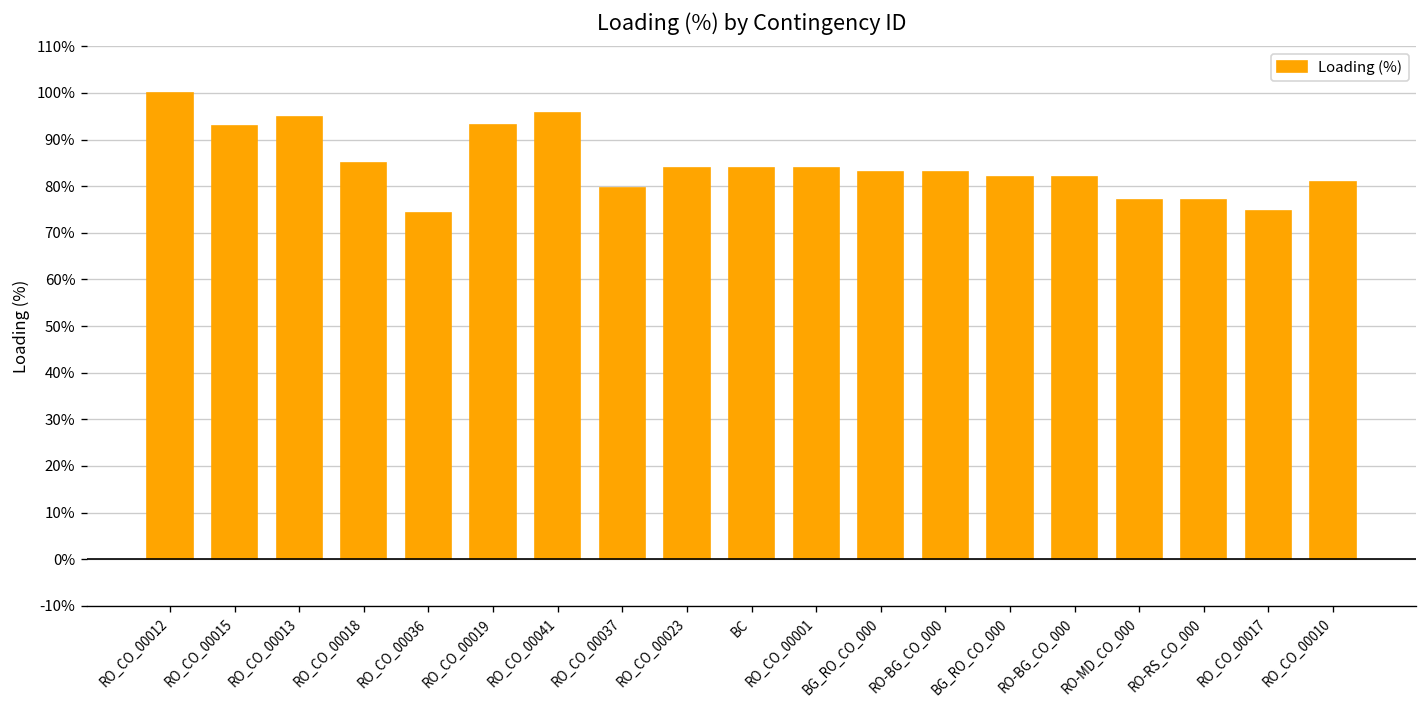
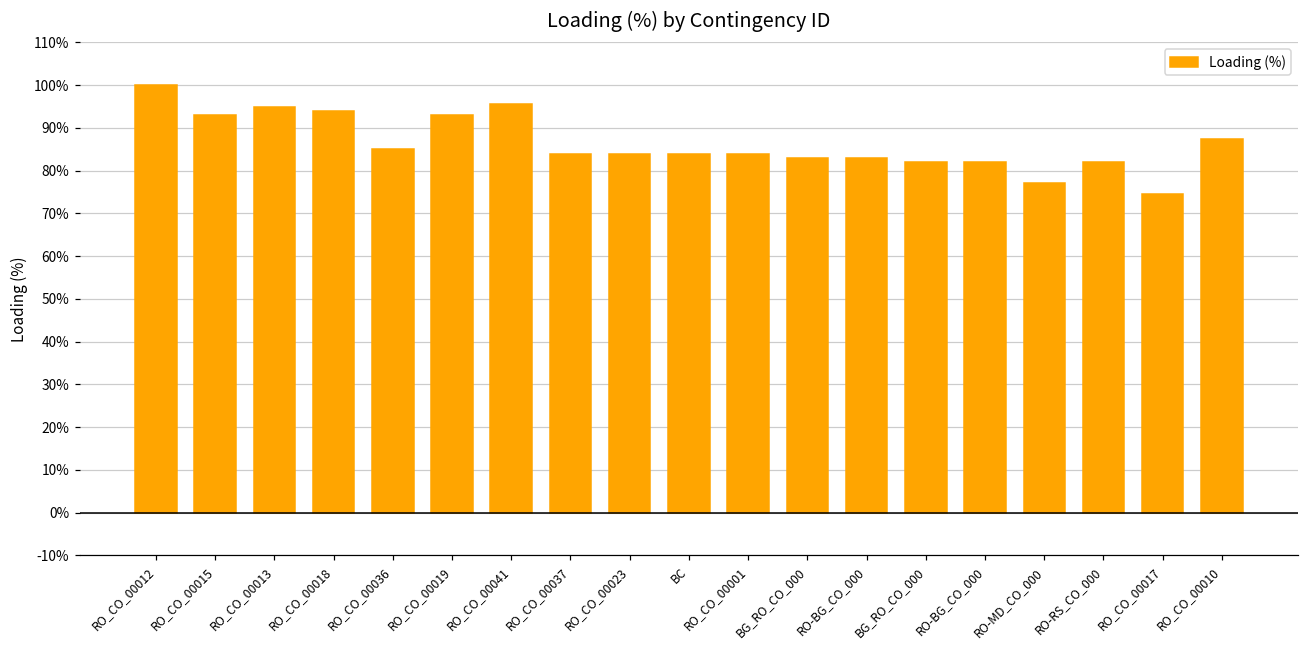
RO_CO_00018: 85% -> 94%
RO_CO_00036: 74% -> 85%
RO_CO_00037: 80% -> 84%
RO-RS_CO_000: 77% -> 82%
RO_CO_00010: 81% -> 87%
